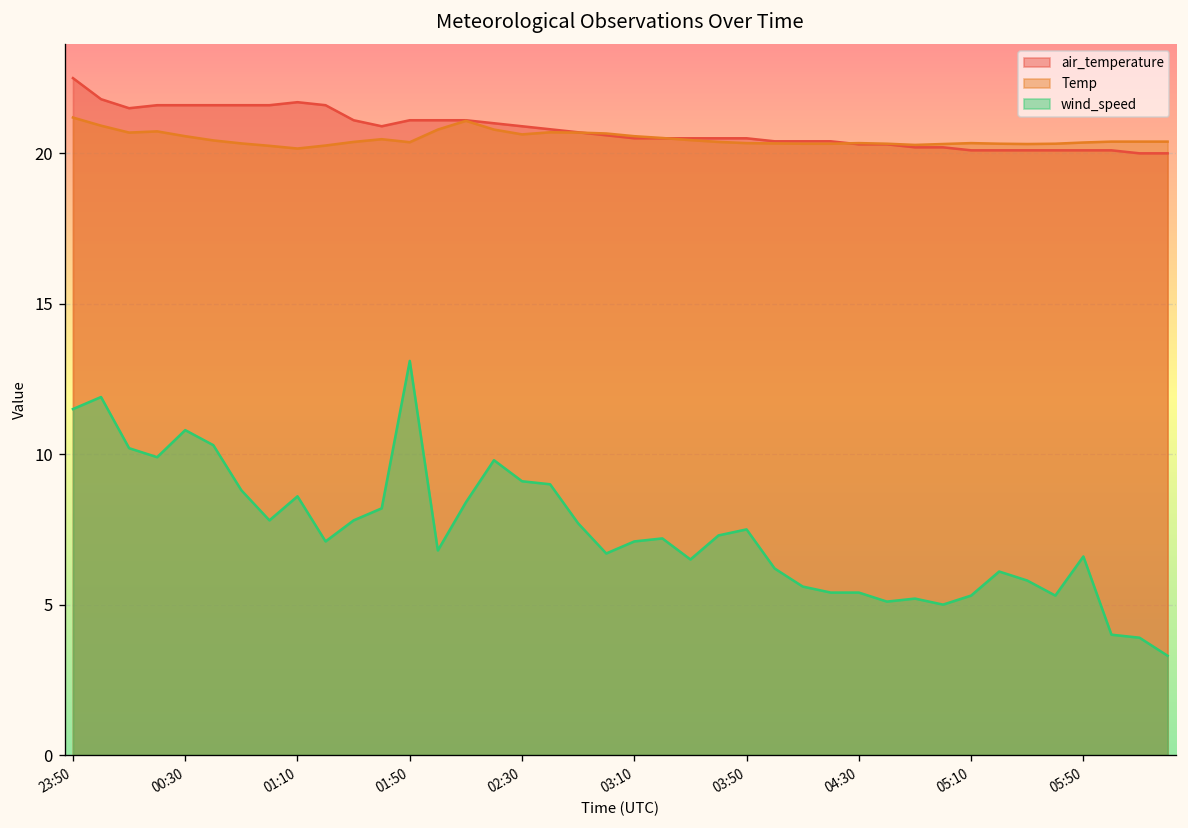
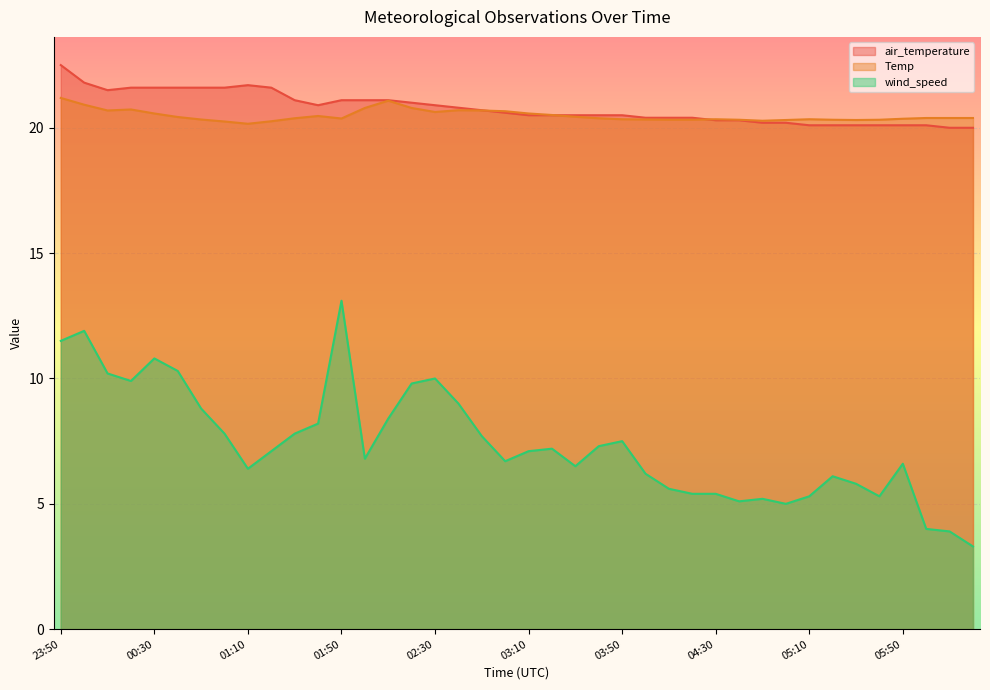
wind_speed, 01:10: 8.6 -> 6.4
wind_speed, 02:30: 9.1 -> 10.0
